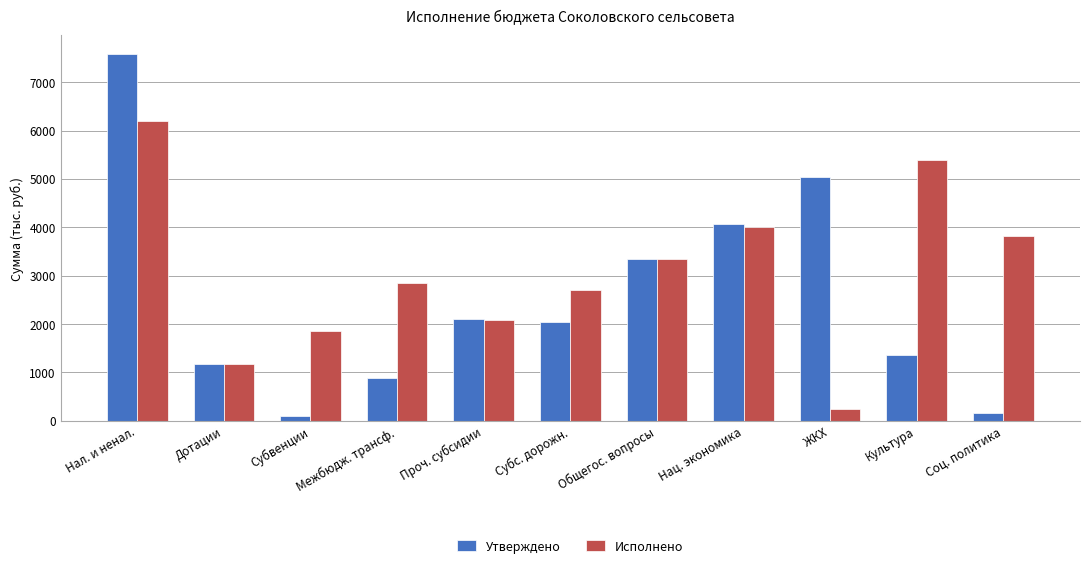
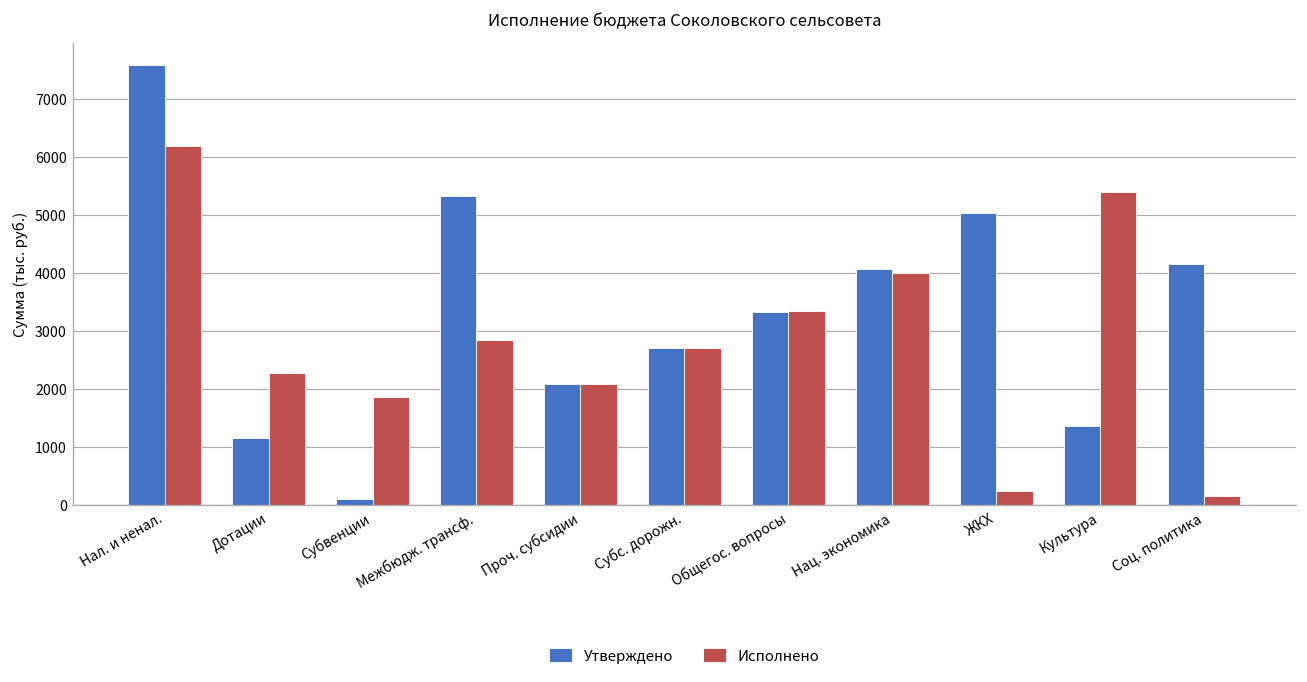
Исполнено, Дотации: 1200 -> 2300
Утверждено, Межбюдж. трансф.: 900 -> 5300
Утверждено, Субс. дорожн.: 2000 -> 2700
Утверждено, Соц. политика: 200 -> 4200
Исполнено, Соц. политика: 3800 -> 200
